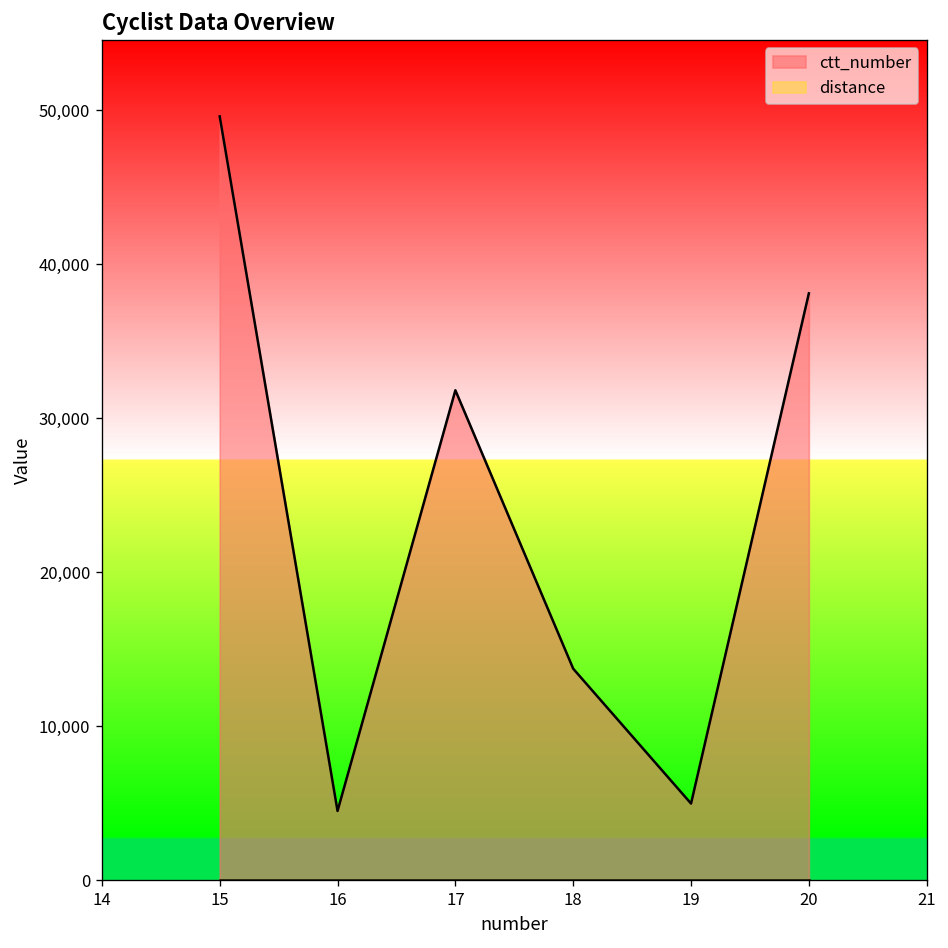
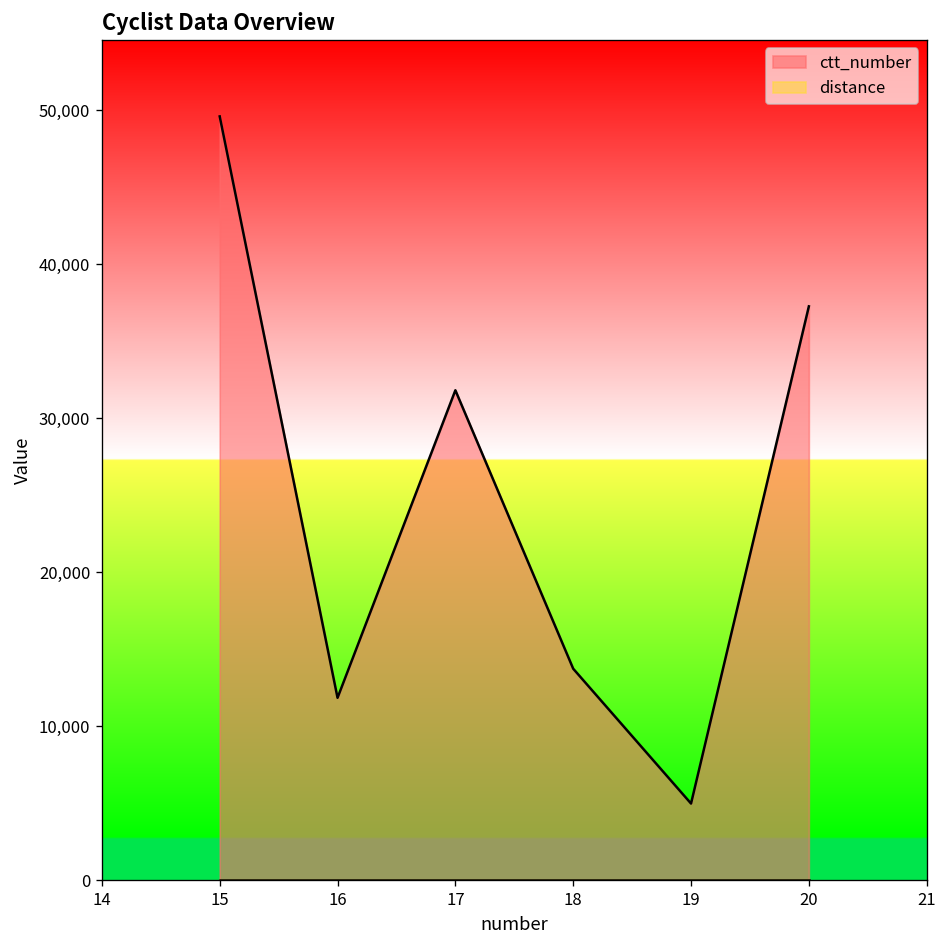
ctt_number, 16: 4,500 -> 11,900
ctt_number, 20: 38,100 -> 37,300
